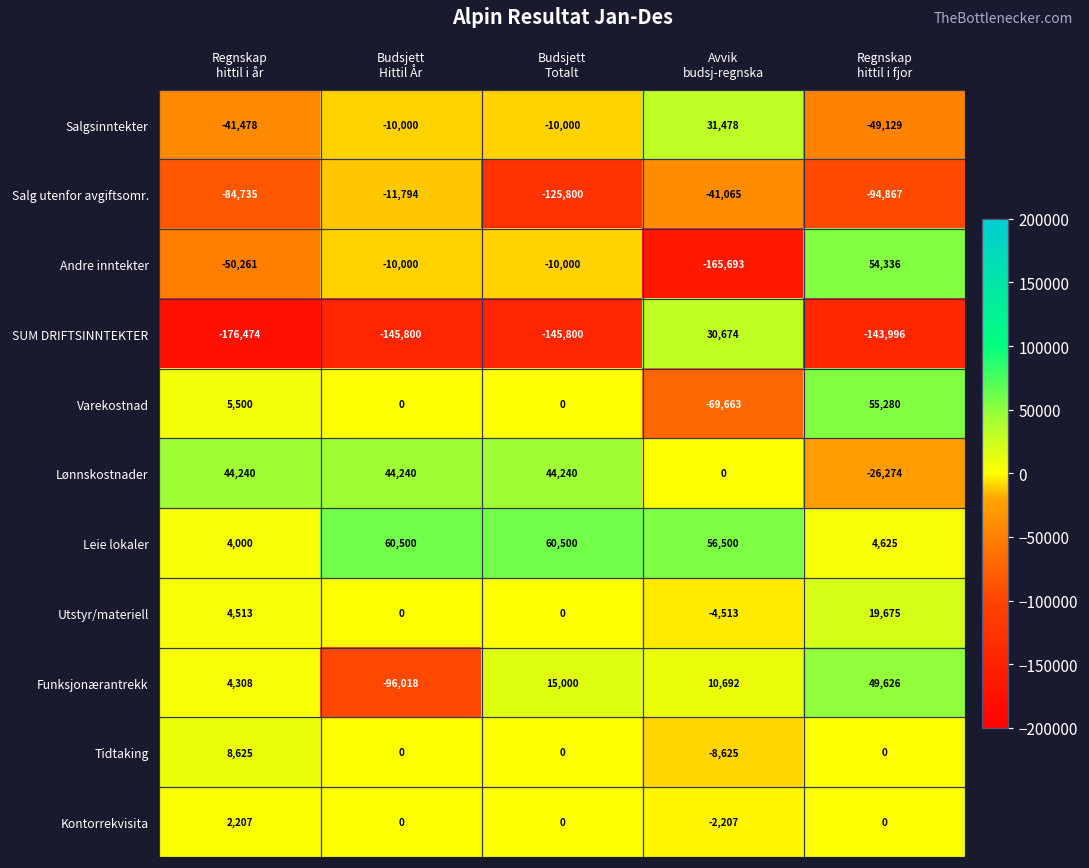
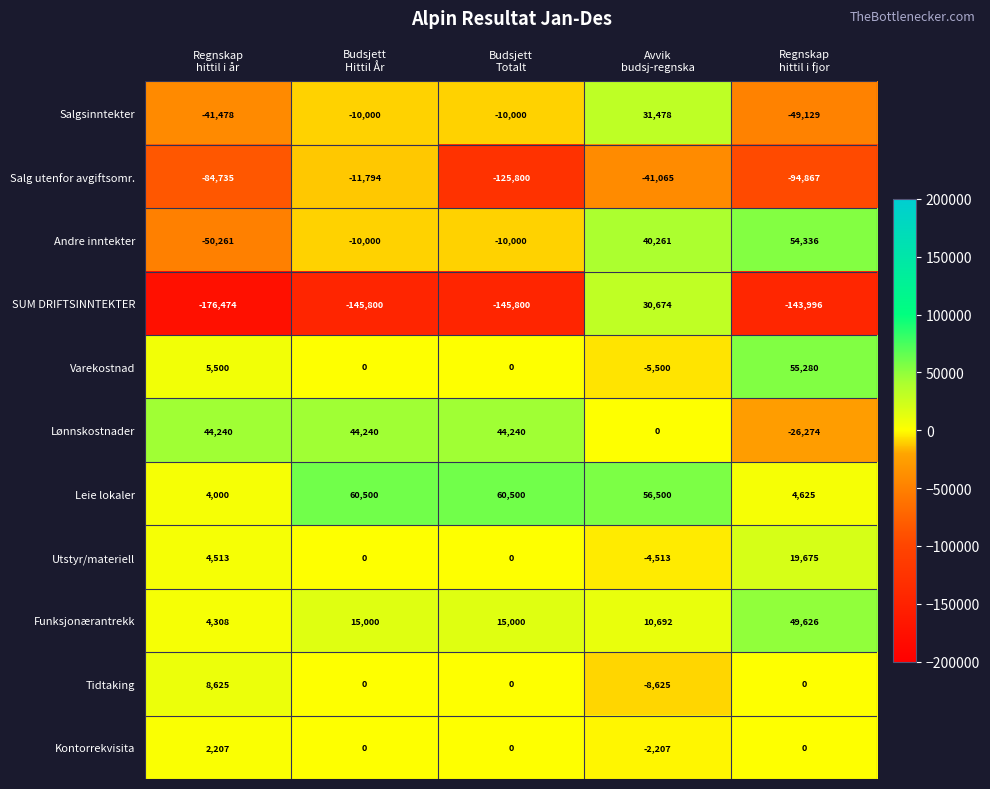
Andre inntekter, Avvik budsj-regnska: -165,693 -> 40,261
Varekostnad, Avvik budsj-regnska: -69,663 -> -5,500
Funksjonærantrekk, Budsjett Hittil År: -96,018 -> 15,000
